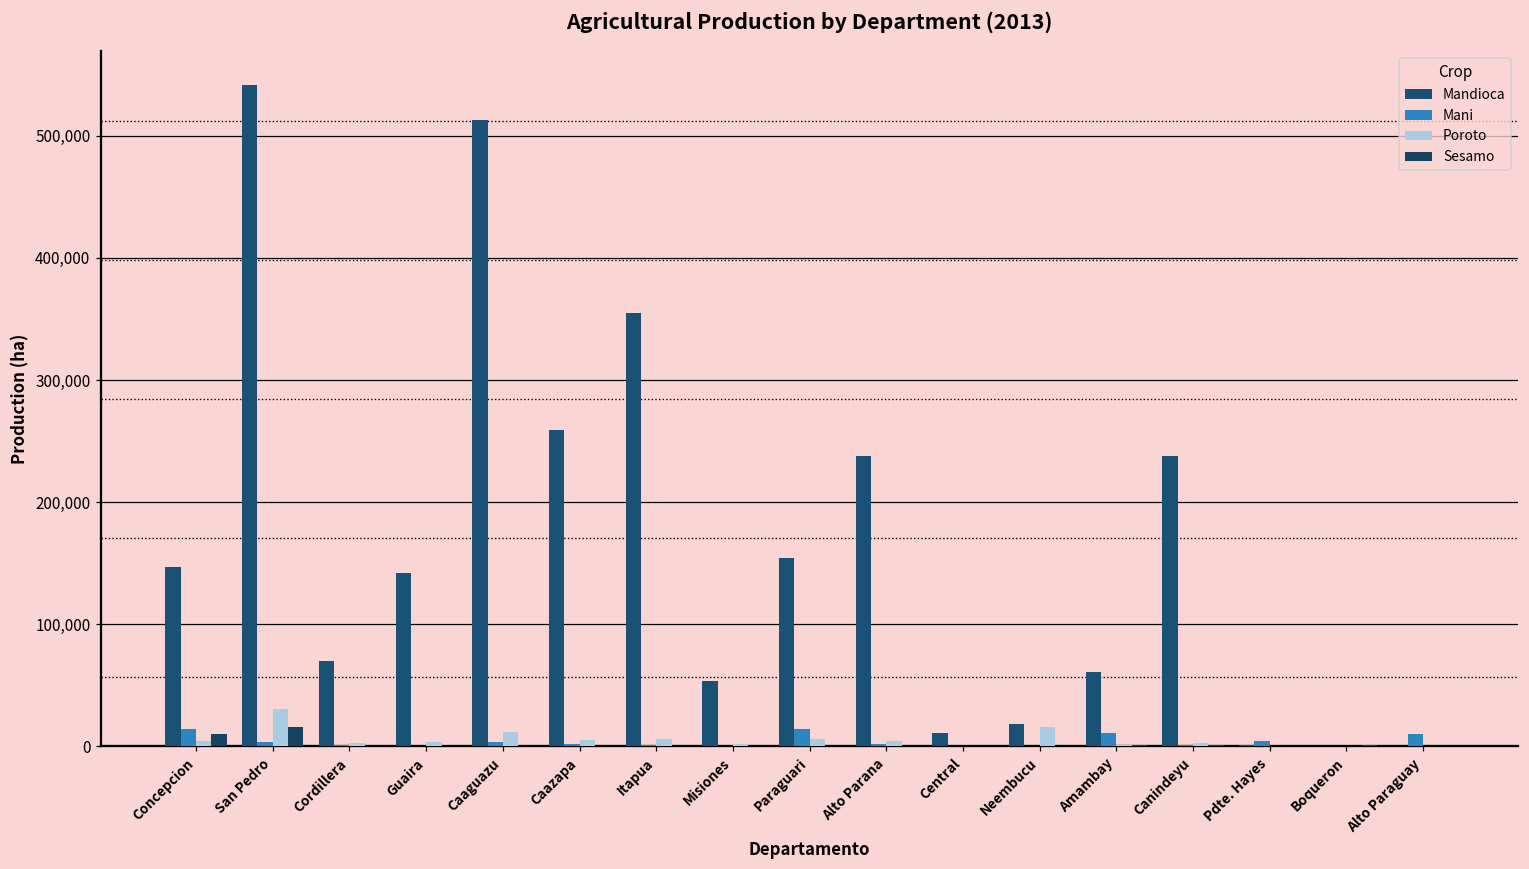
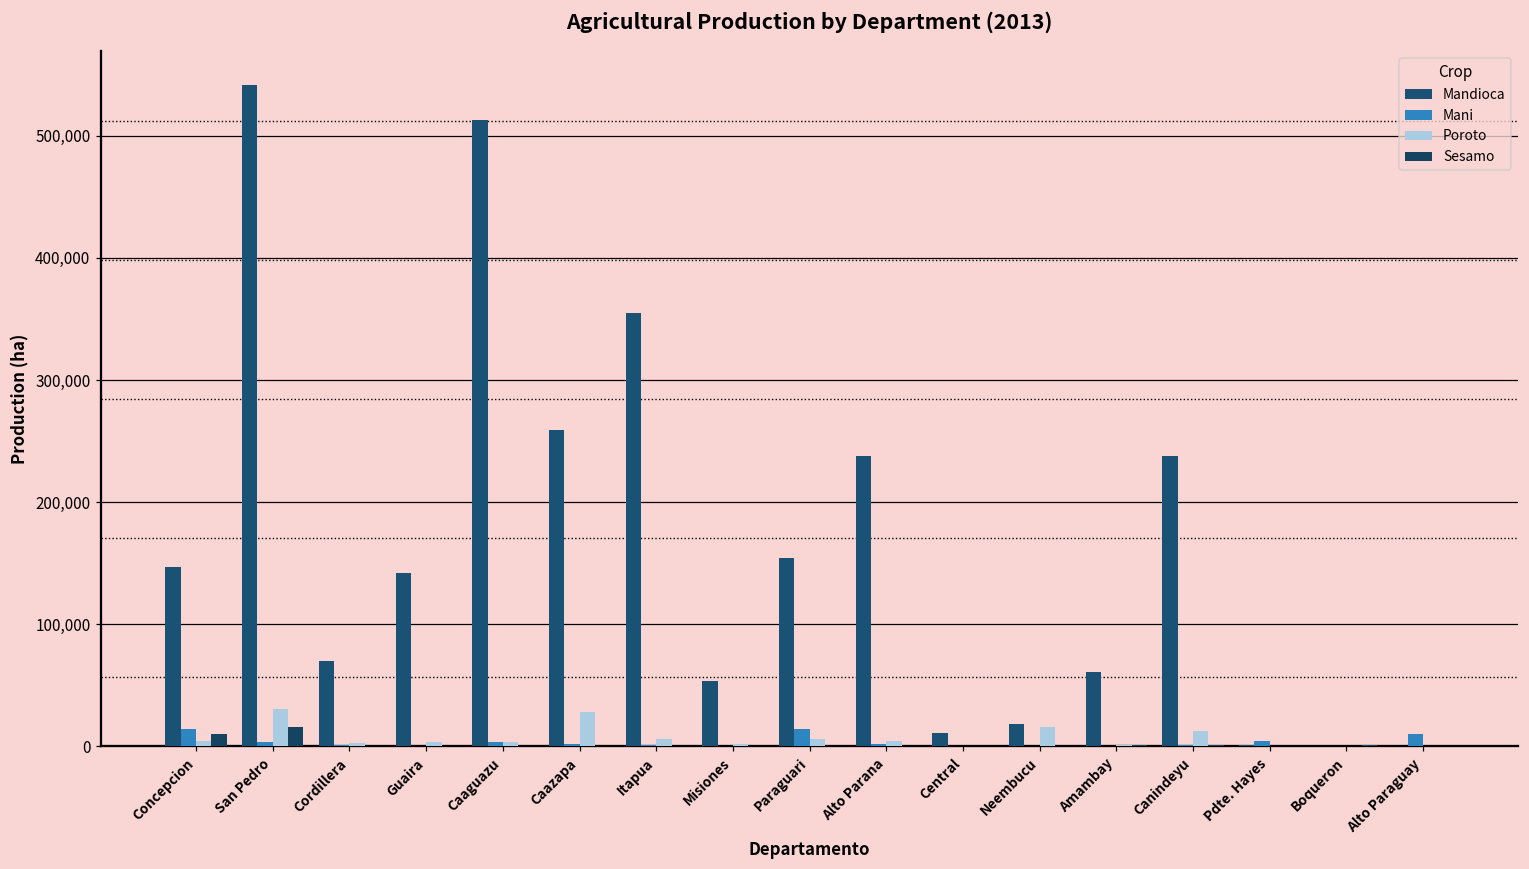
Poroto, Caaguazu: 11,000 -> 4,000
Poroto, Caazapa: 5,000 -> 28,000
Mani, Amambay: 11,000 -> 0
Poroto, Canindeyu: 3,000 -> 12,000
